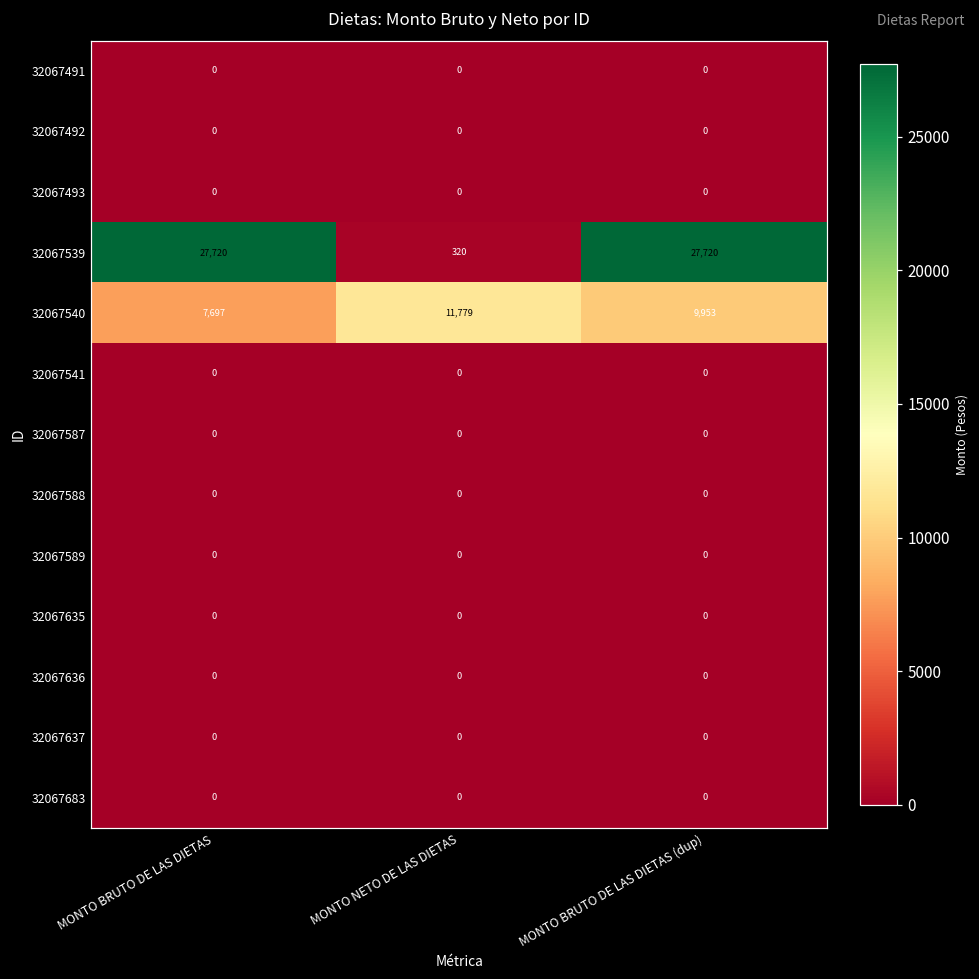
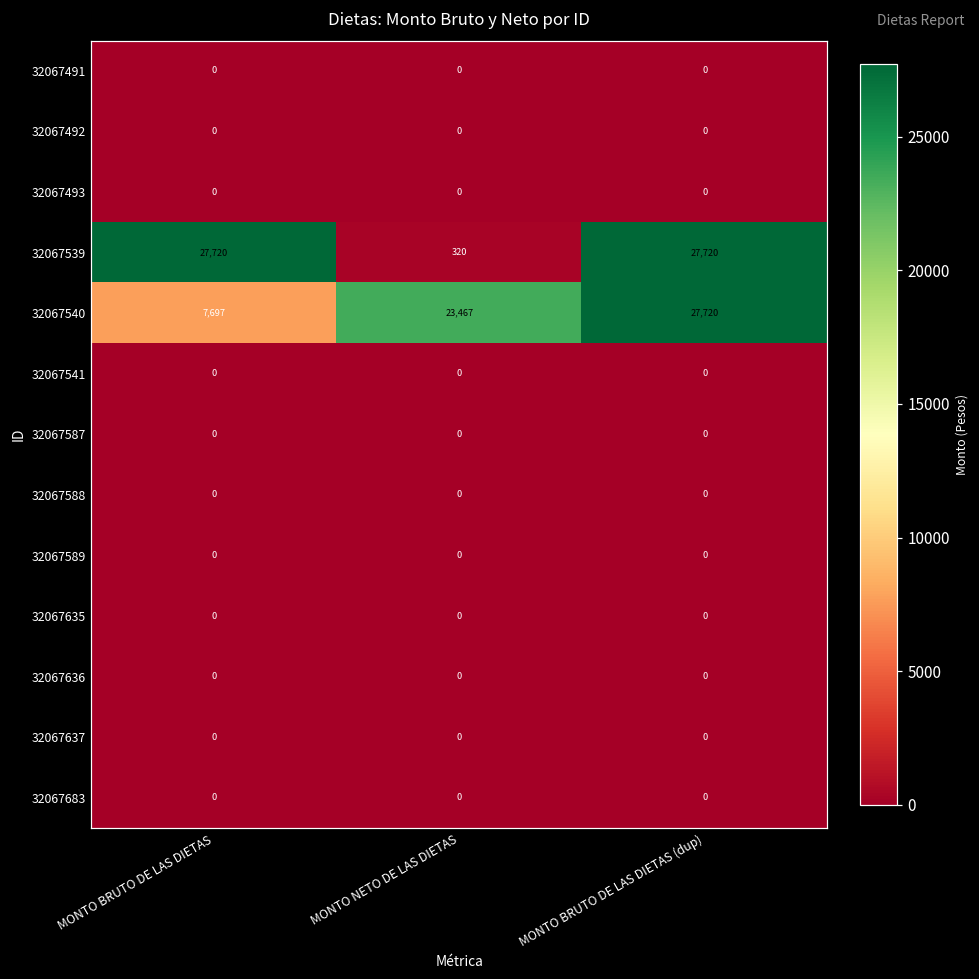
32067540, MONTO NETO DE LAS DIETAS: 11,779 -> 23,467
32067540, MONTO BRUTO DE LAS DIETAS (dup): 9,953 -> 27,720
